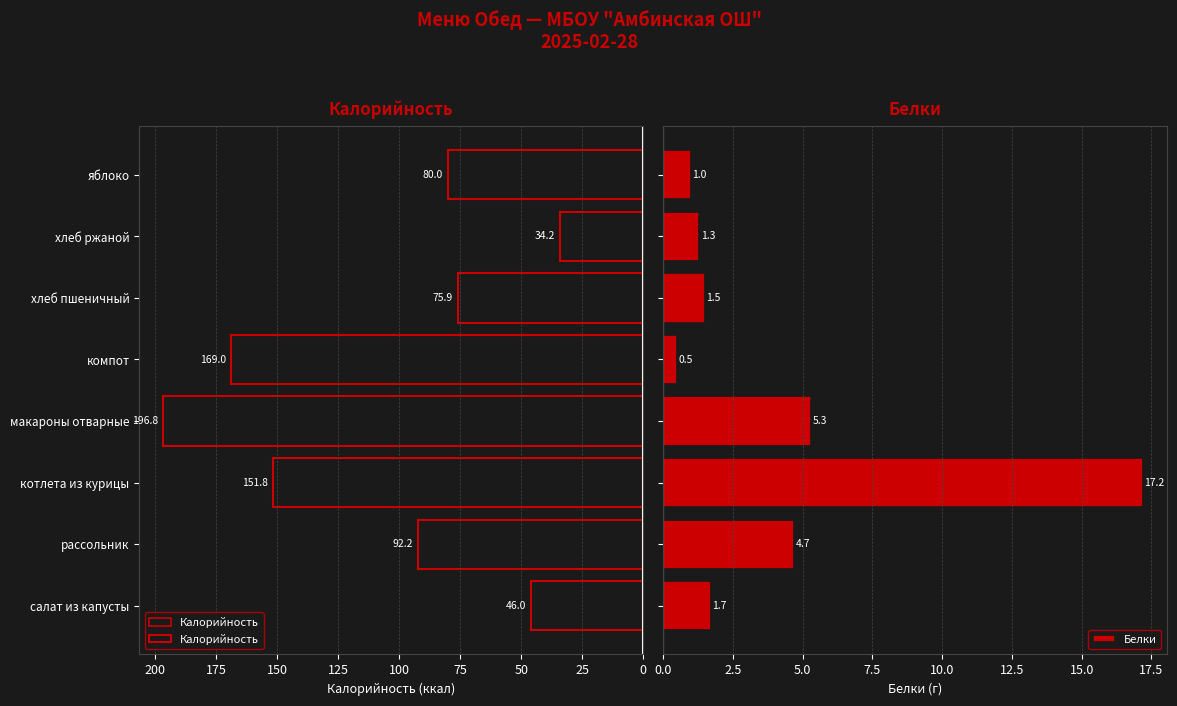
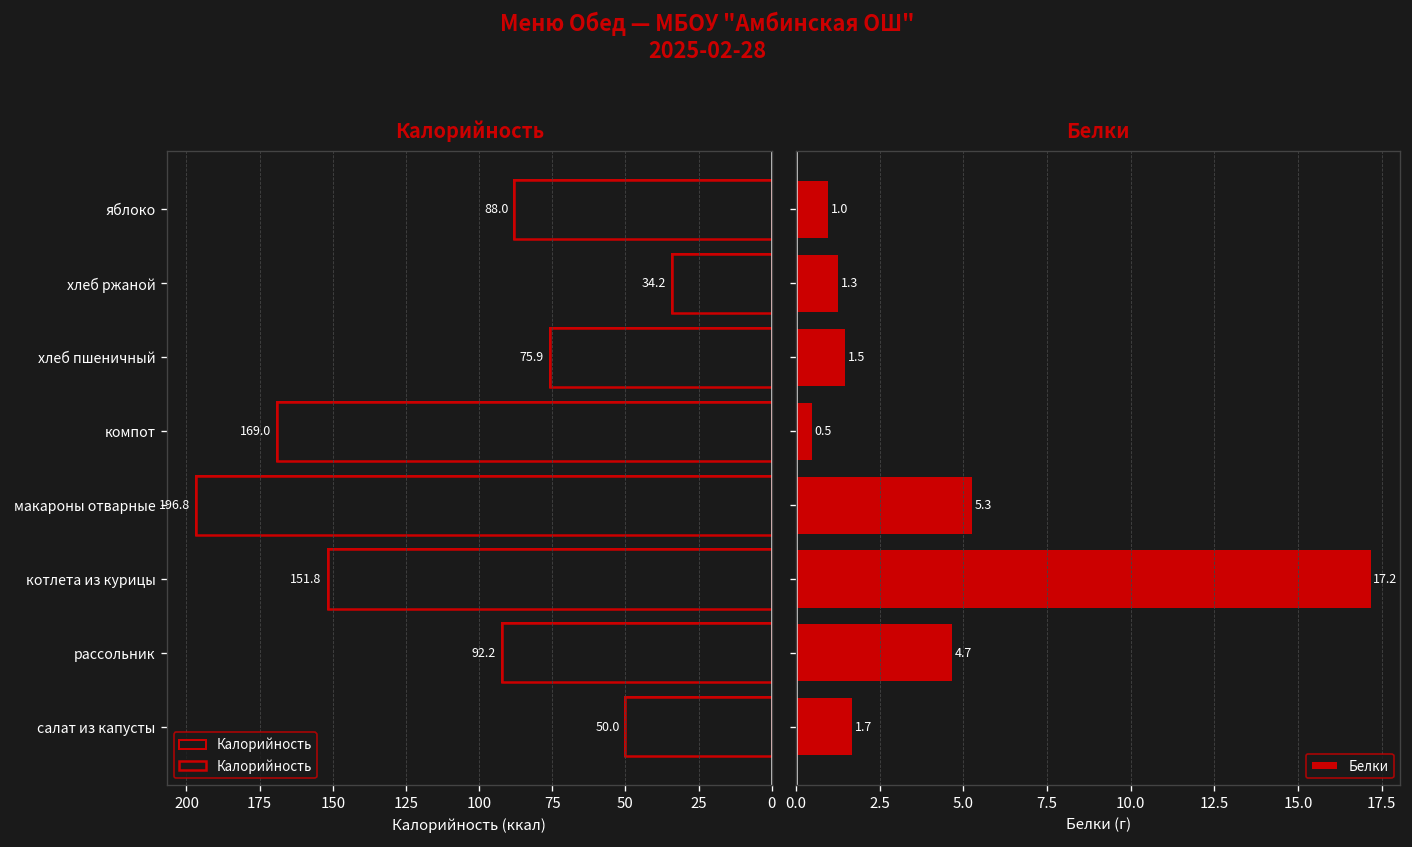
Калорийность, яблоко: 80.0 -> 88.0
Калорийность, салат из капусты: 46.0 -> 50.0
